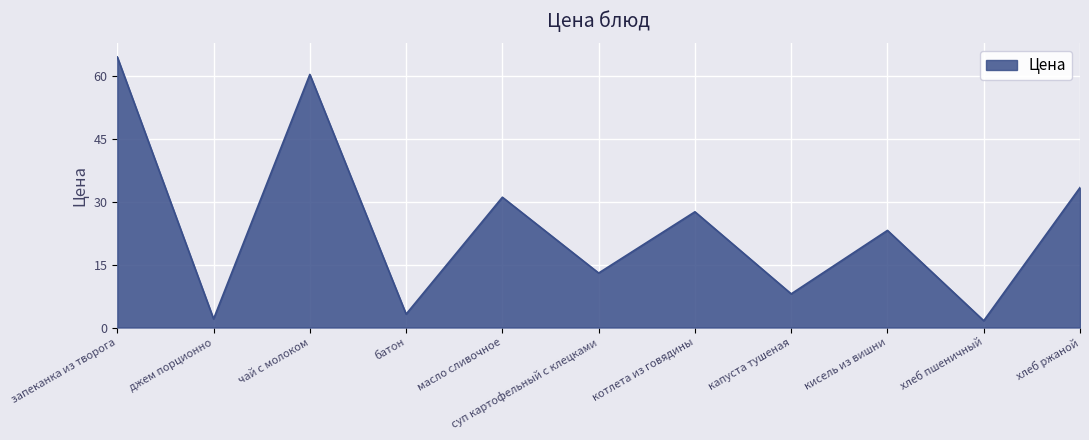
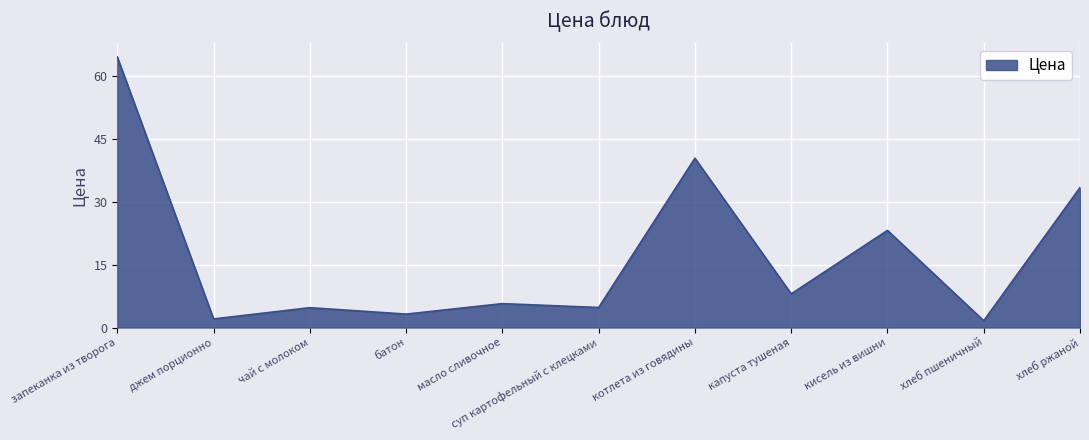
чай с молоком: 60 -> 5
масло сливочное: 31 -> 6
суп картофельный с клецками: 13 -> 5
котлета из говядины: 28 -> 40
